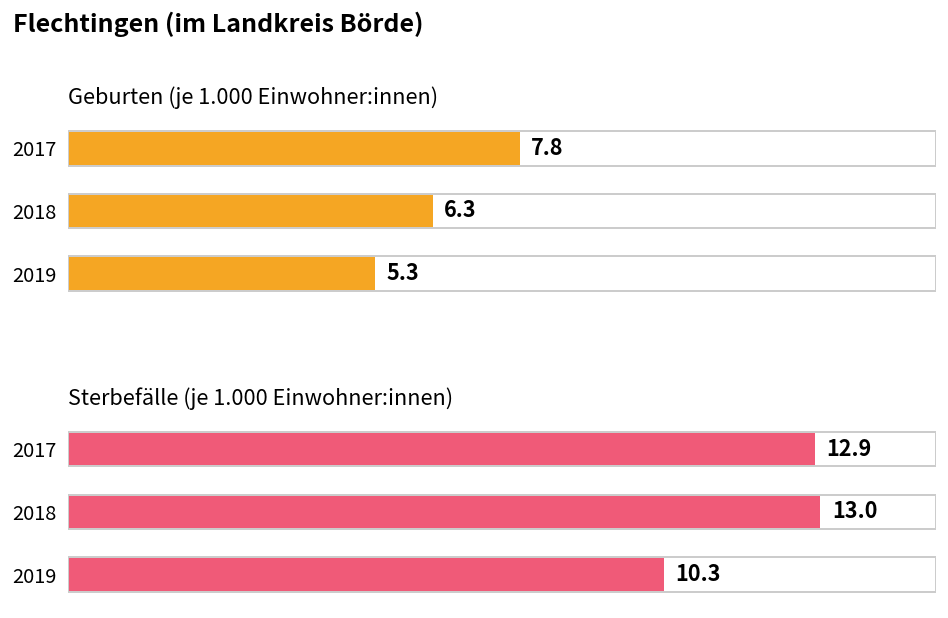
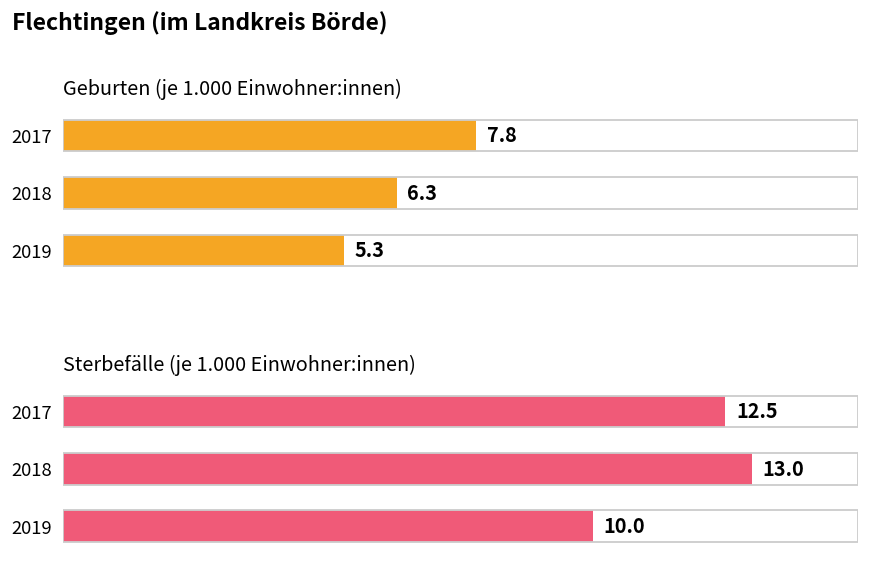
Sterbefälle (je 1.000 Einwohner:innen), 2017: 12.9 -> 12.5
Sterbefälle (je 1.000 Einwohner:innen), 2019: 10.3 -> 10.0
